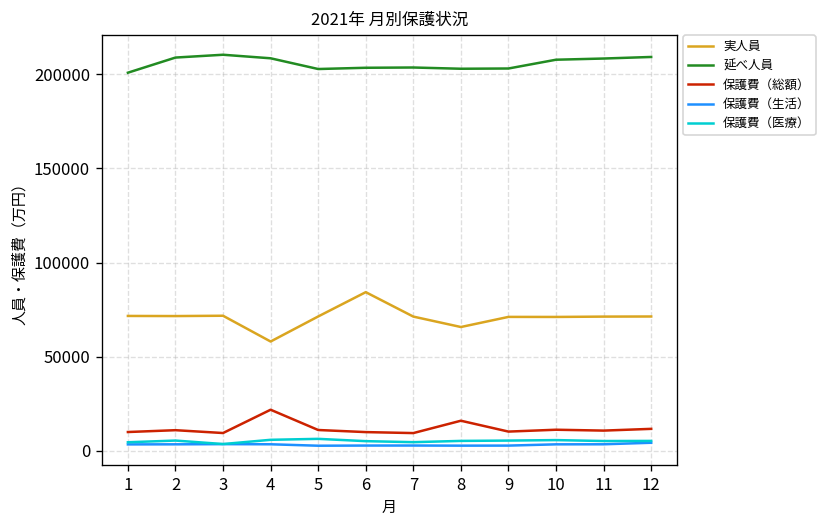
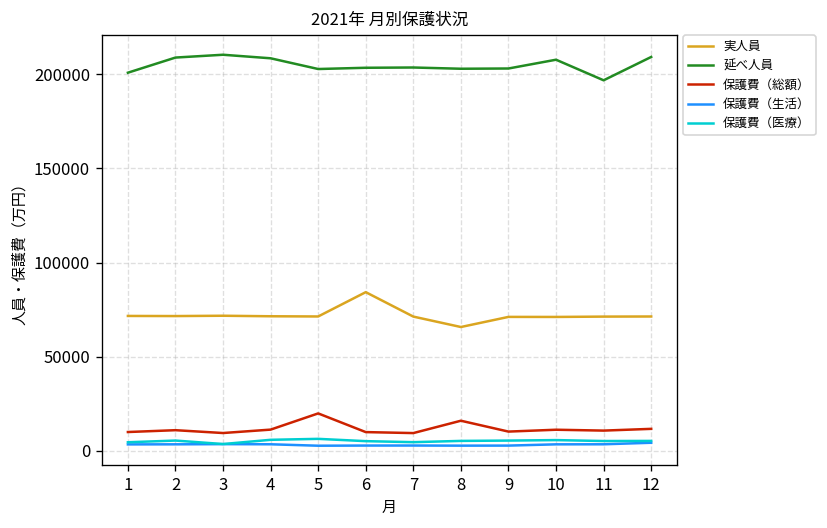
実人員, 4: 58000 -> 71000
保護費（総額）, 4: 22000 -> 11000
保護費（総額）, 5: 11000 -> 20000
延べ人員, 11: 208000 -> 197000
